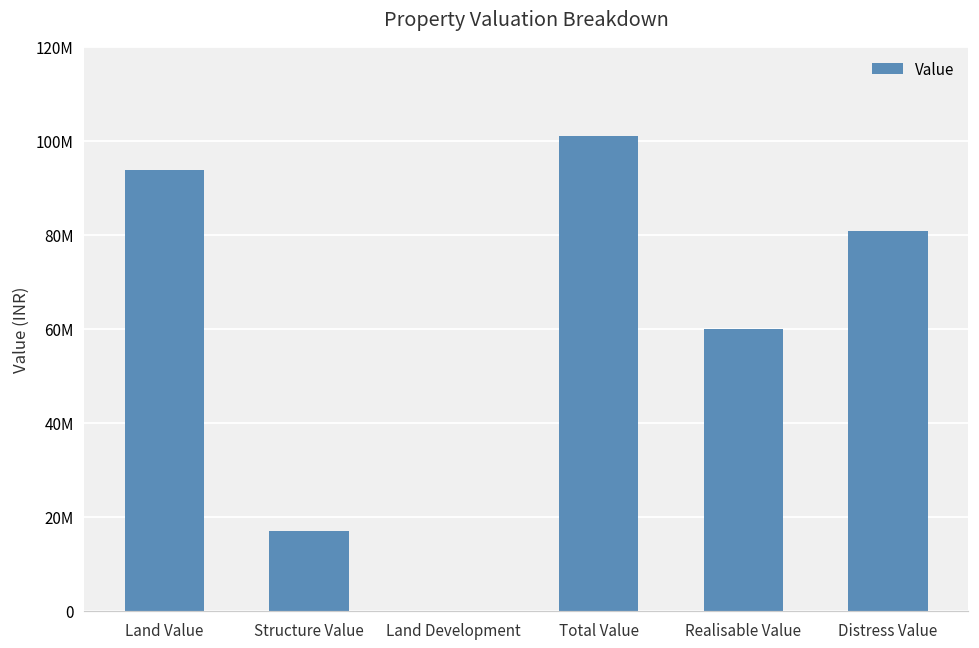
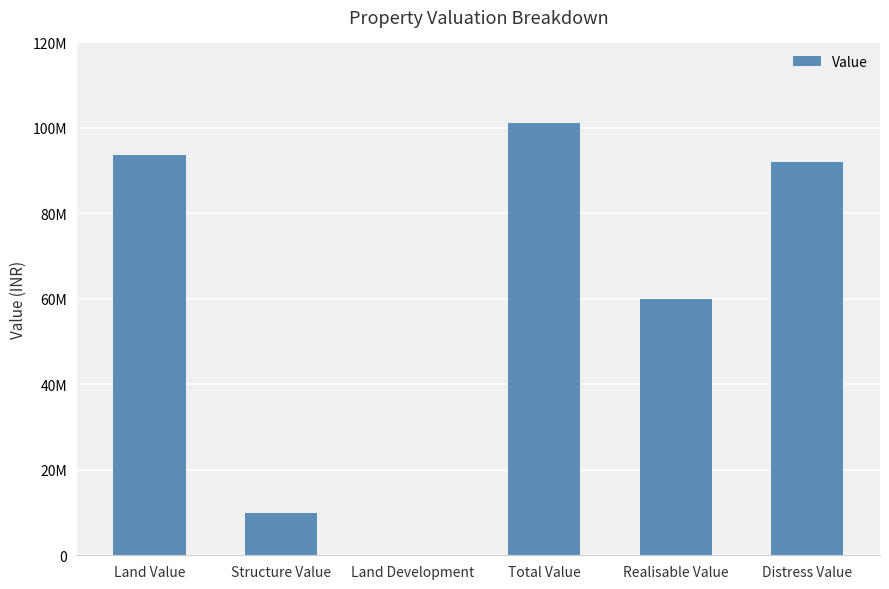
Structure Value: 17000000 -> 10000000
Distress Value: 81000000 -> 92000000
